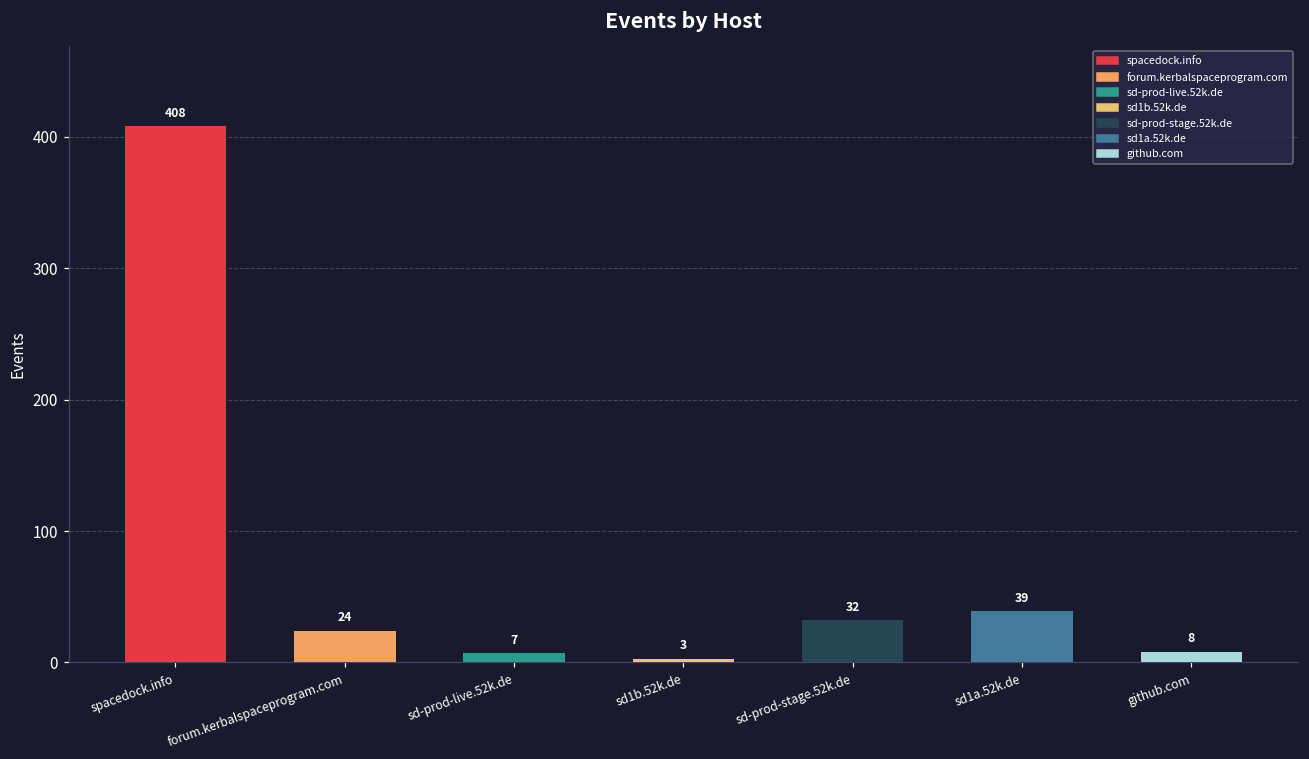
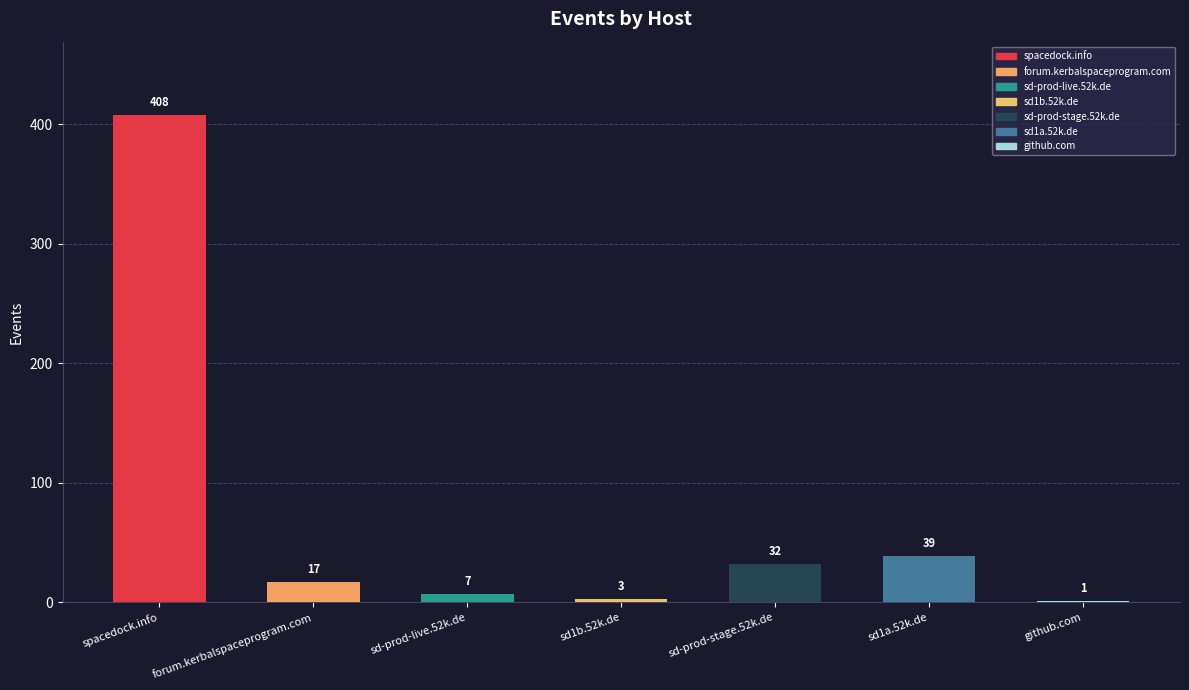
forum.kerbalspaceprogram.com: 24 -> 17
github.com: 8 -> 1
